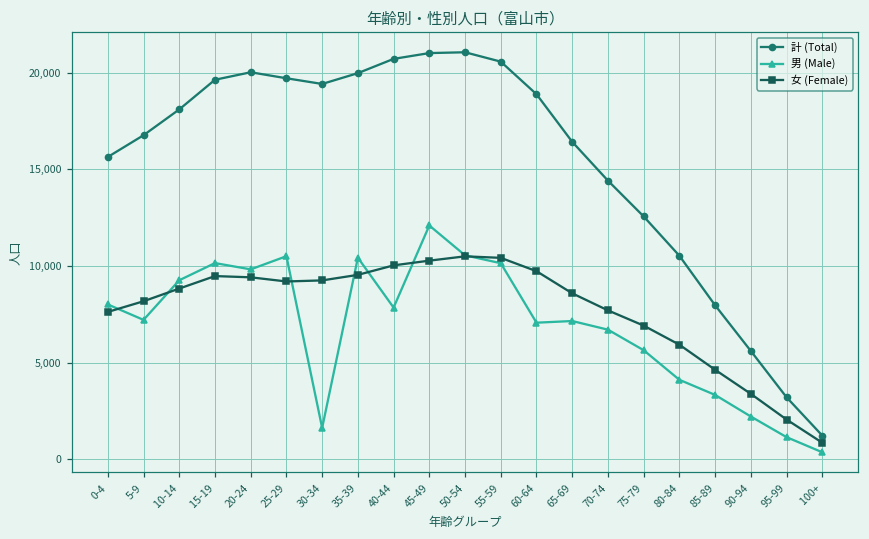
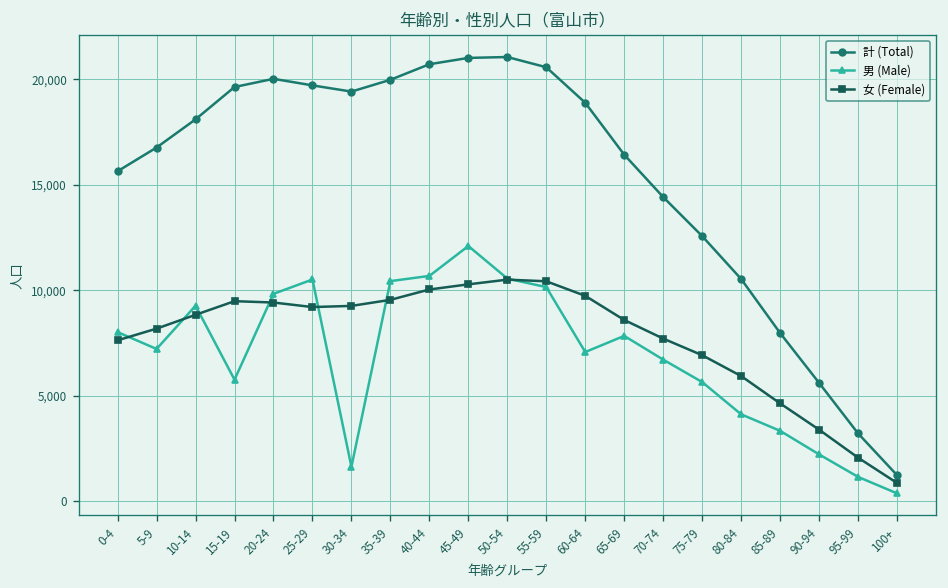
男 (Male), 15-19: 10,200 -> 5,800
男 (Male), 40-44: 7,900 -> 10,700
男 (Male), 65-69: 7,200 -> 7,800
